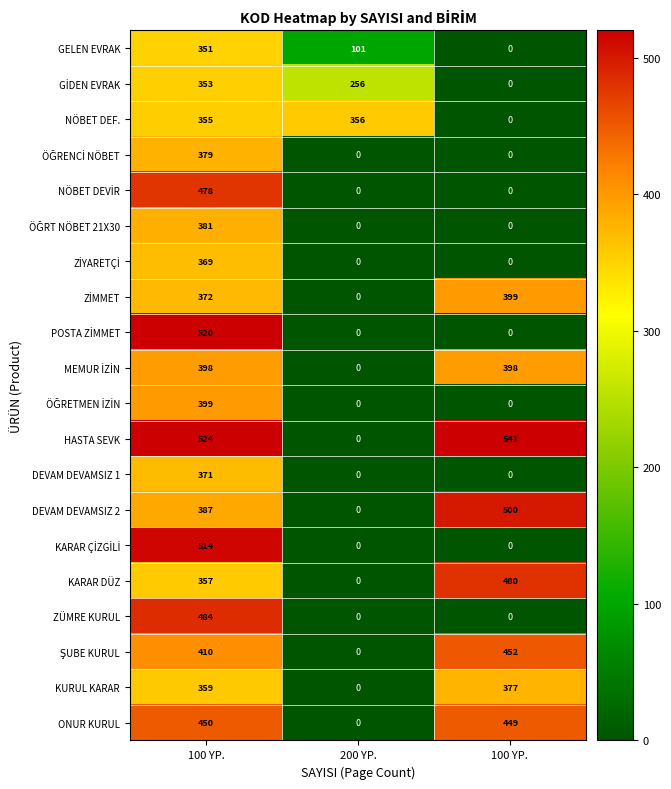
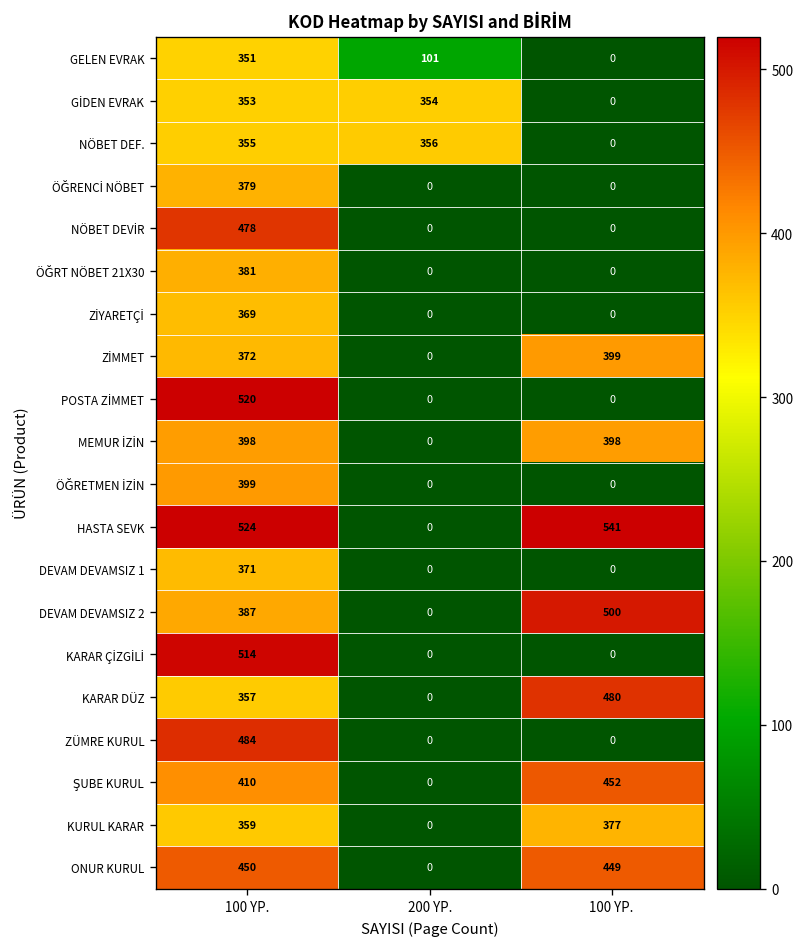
GİDEN EVRAK, 200 YP.: 256 -> 354
